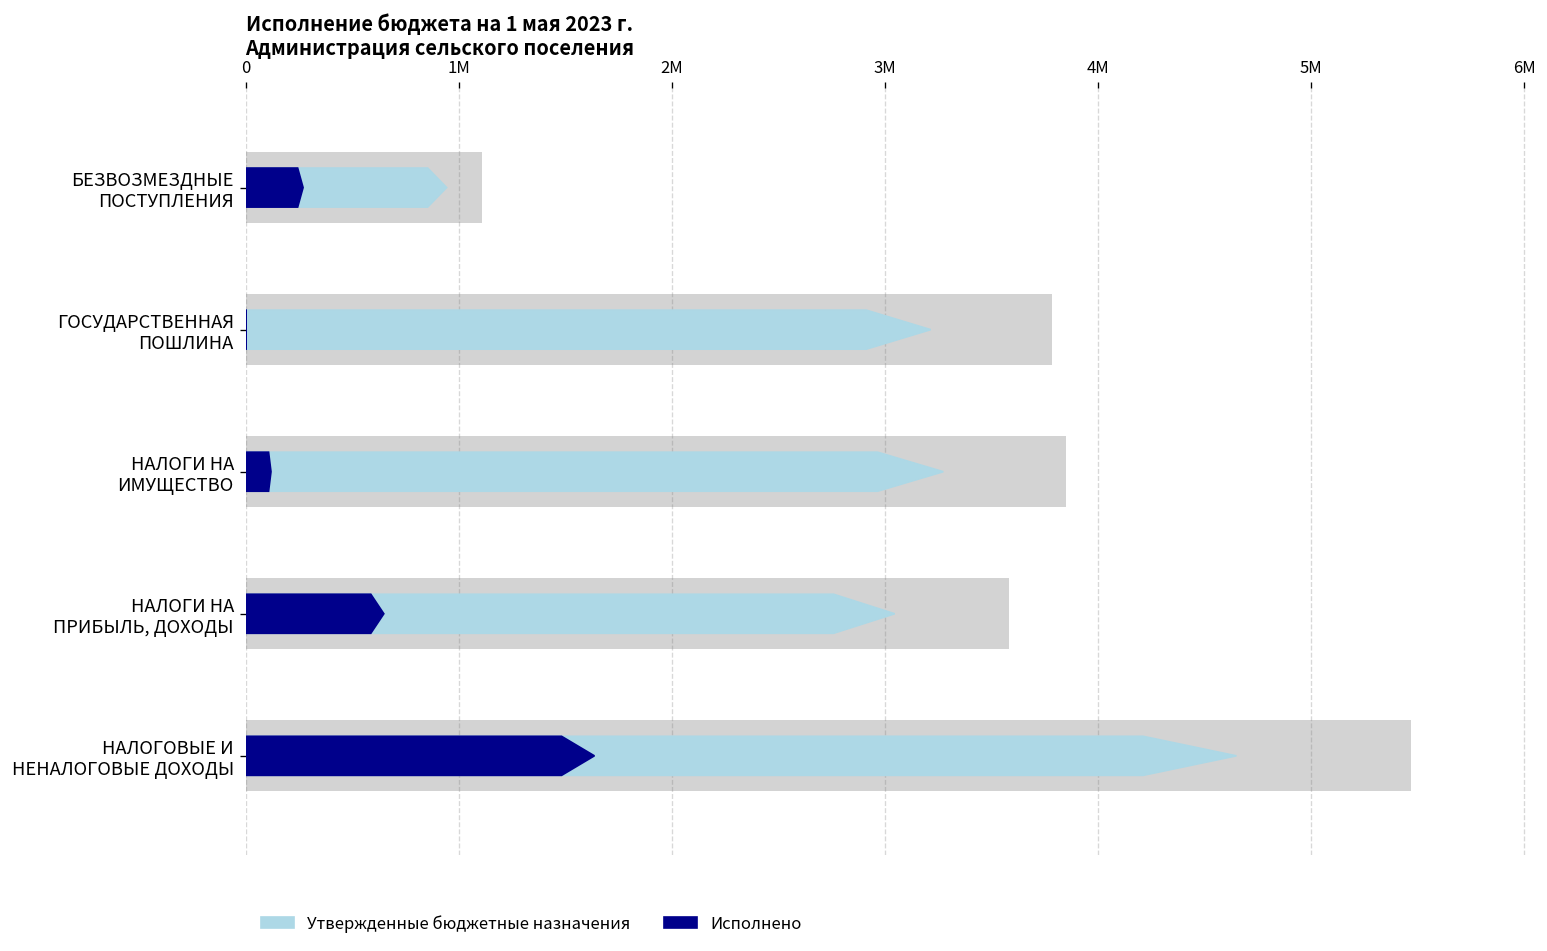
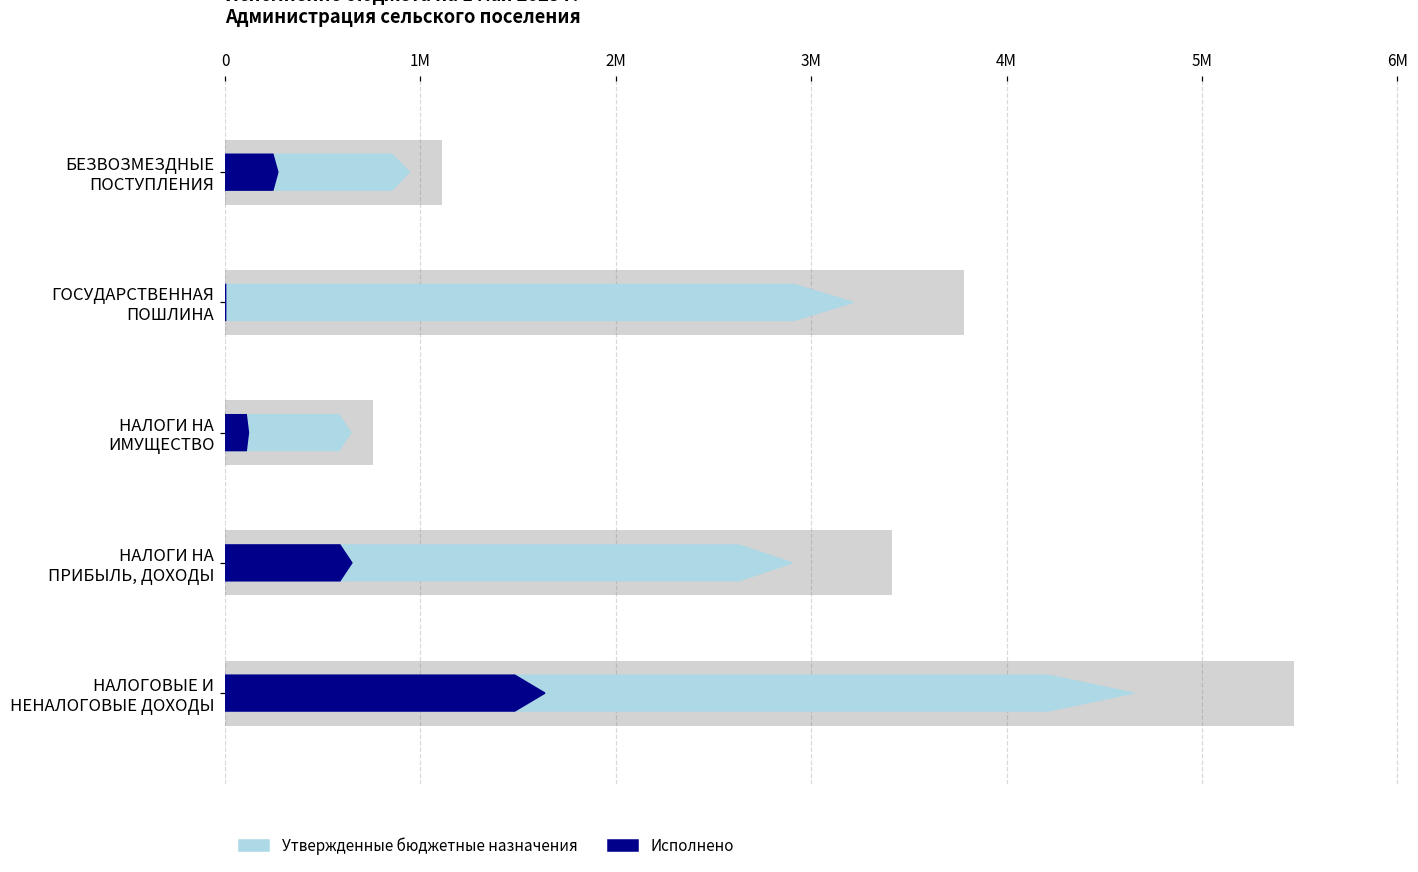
НАЛОГИ НА ИМУЩЕСТВО: 3.85М -> 0.76М
НАЛОГИ НА ПРИБЫЛЬ, ДОХОДЫ: 3.58М -> 3.42М
